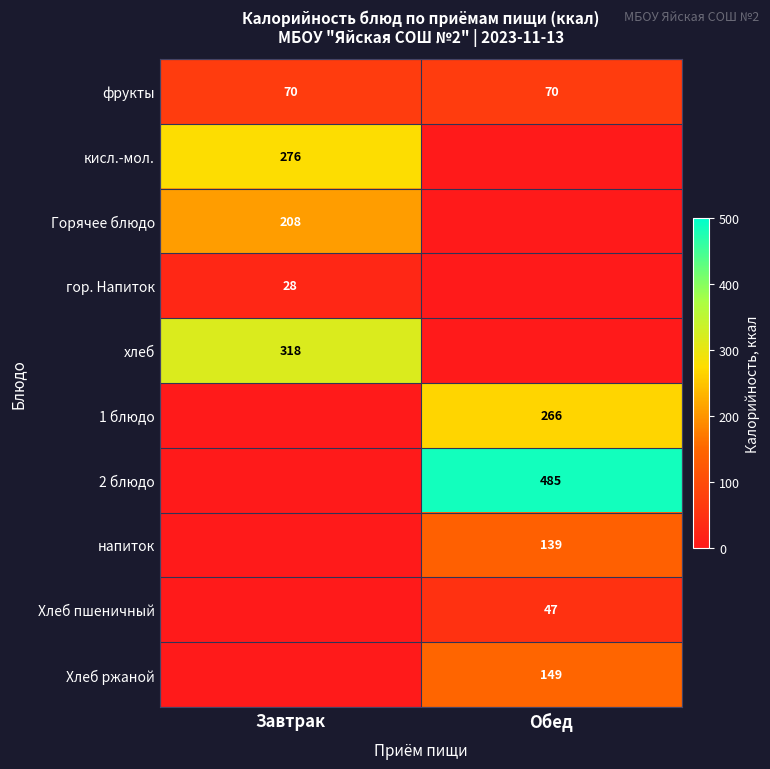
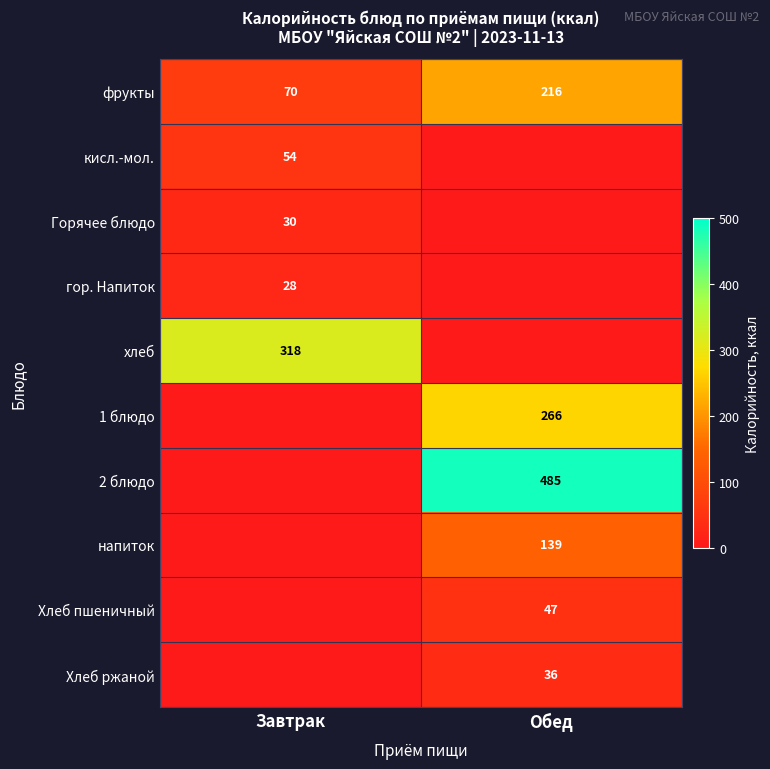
фрукты, Обед: 70 -> 216
кисл.-мол., Завтрак: 276 -> 54
Горячее блюдо, Завтрак: 208 -> 30
Хлеб ржаной, Обед: 149 -> 36
